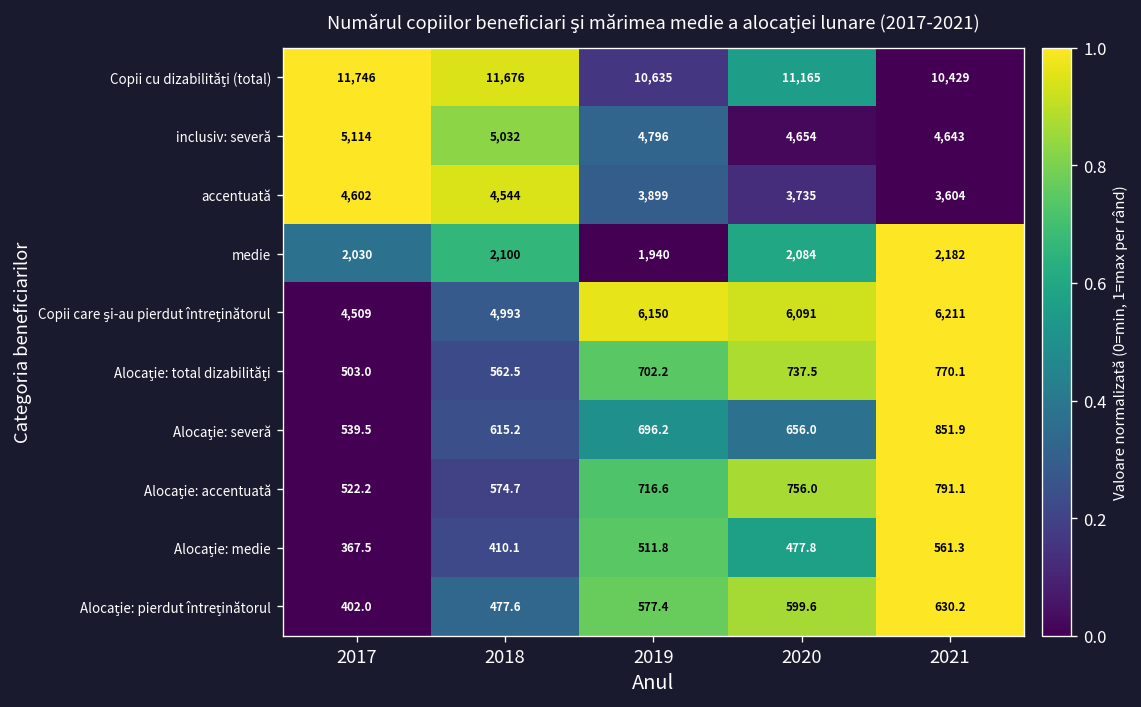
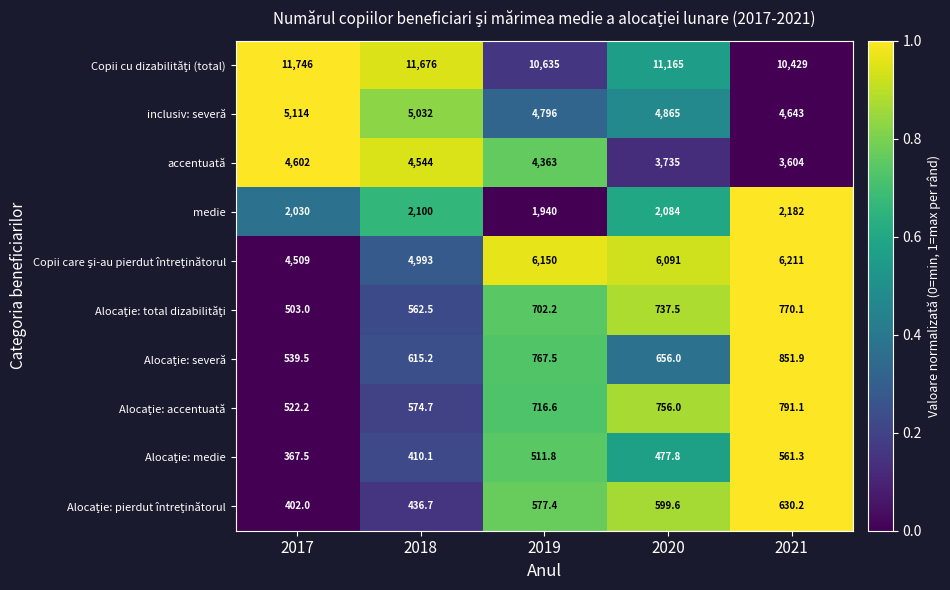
inclusiv: severă, 2020: 4,654 -> 4,865
accentuată, 2019: 3,899 -> 4,363
Alocaţie: severă, 2019: 696.2 -> 767.5
Alocaţie: pierdut întreţinătorul, 2018: 477.6 -> 436.7
